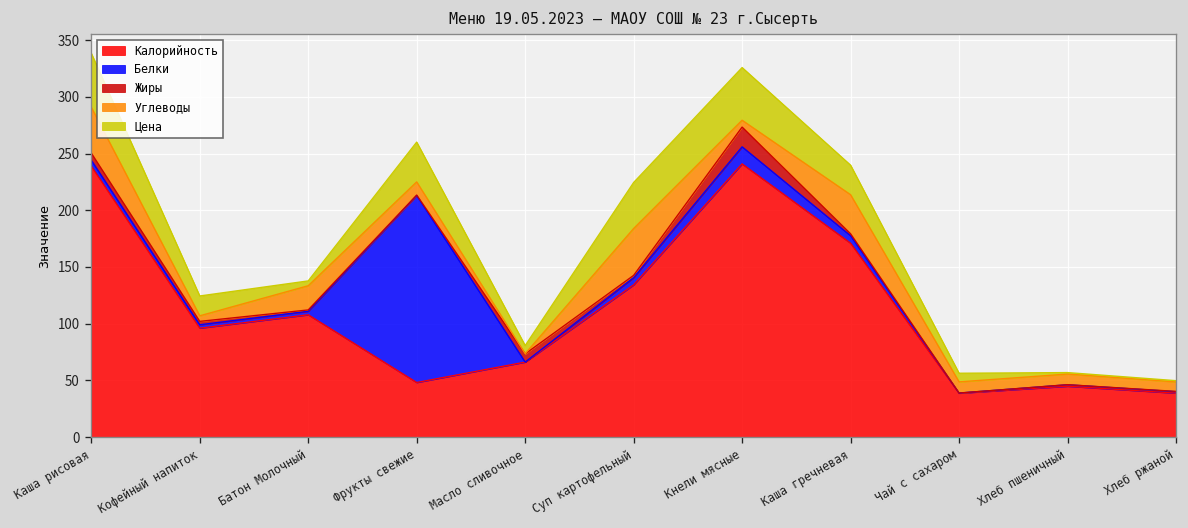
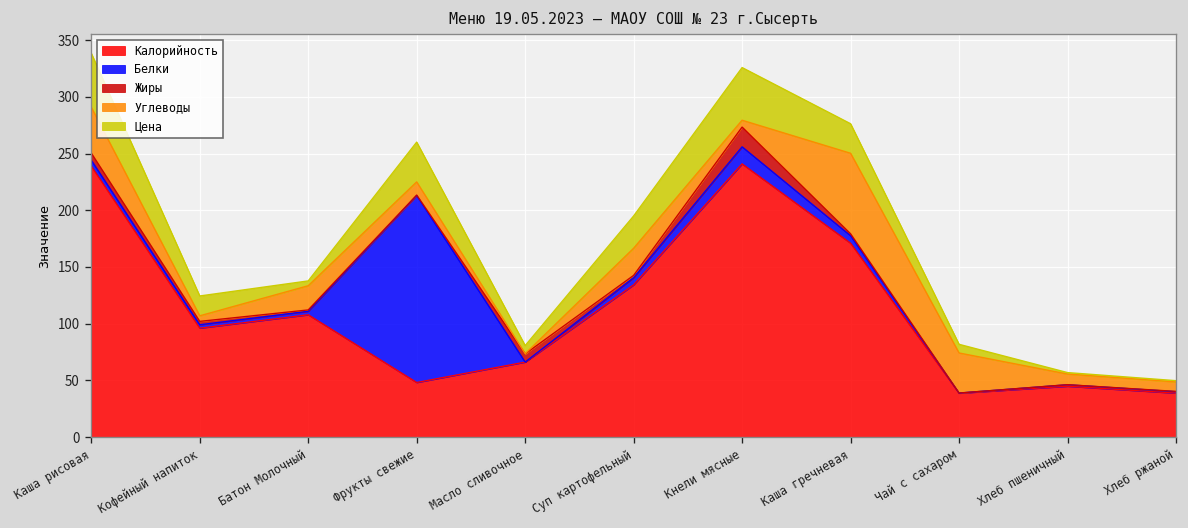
Углеводы, Суп картофельный: 40 -> 20
Цена, Суп картофельный: 40 -> 30
Углеводы, Каша гречневая: 30 -> 70
Углеводы, Чай с сахаром: 10 -> 40
